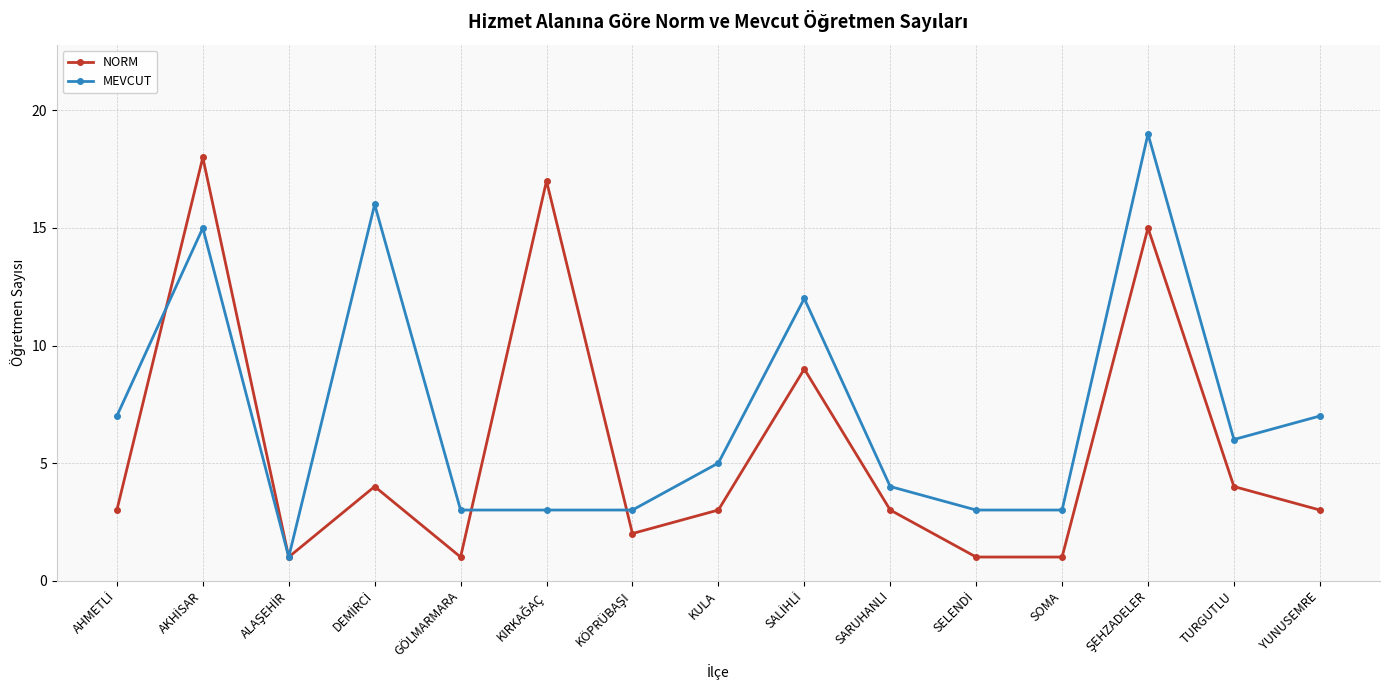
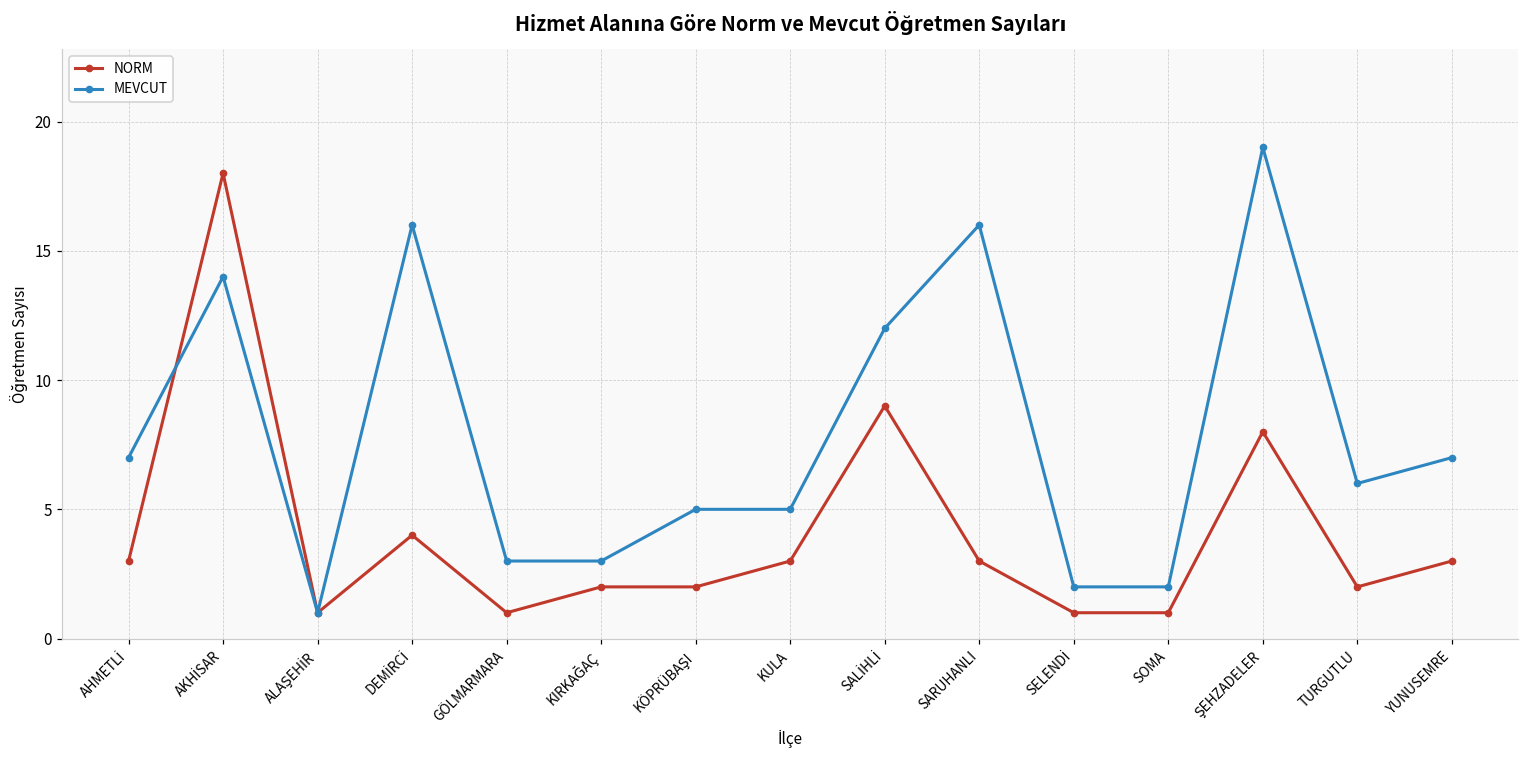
MEVCUT, AKHİSAR: 15 -> 14
NORM, KIRKAĞAÇ: 17 -> 2
MEVCUT, KÖPRÜBAŞI: 3 -> 5
MEVCUT, SARUHANLI: 4 -> 16
MEVCUT, SELENDİ: 3 -> 2
MEVCUT, SOMA: 3 -> 2
NORM, ŞEHZADELER: 15 -> 8
NORM, TURGUTLU: 4 -> 2
